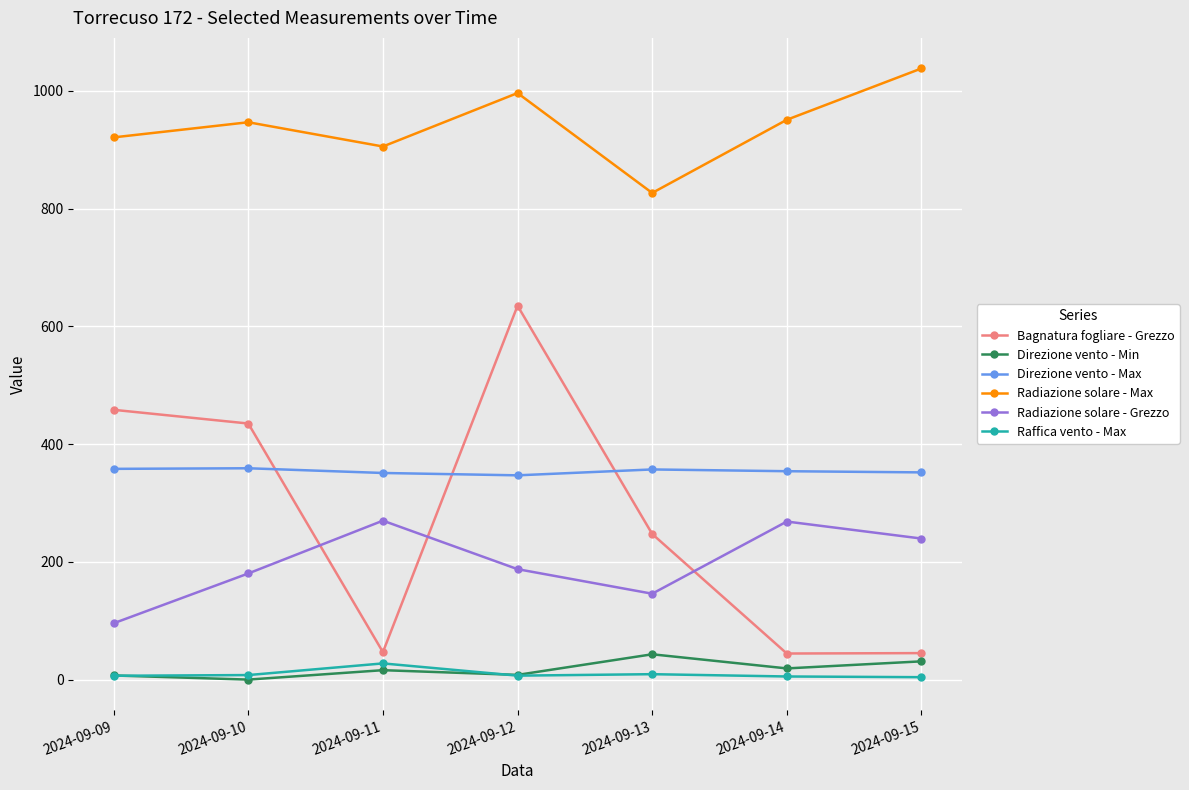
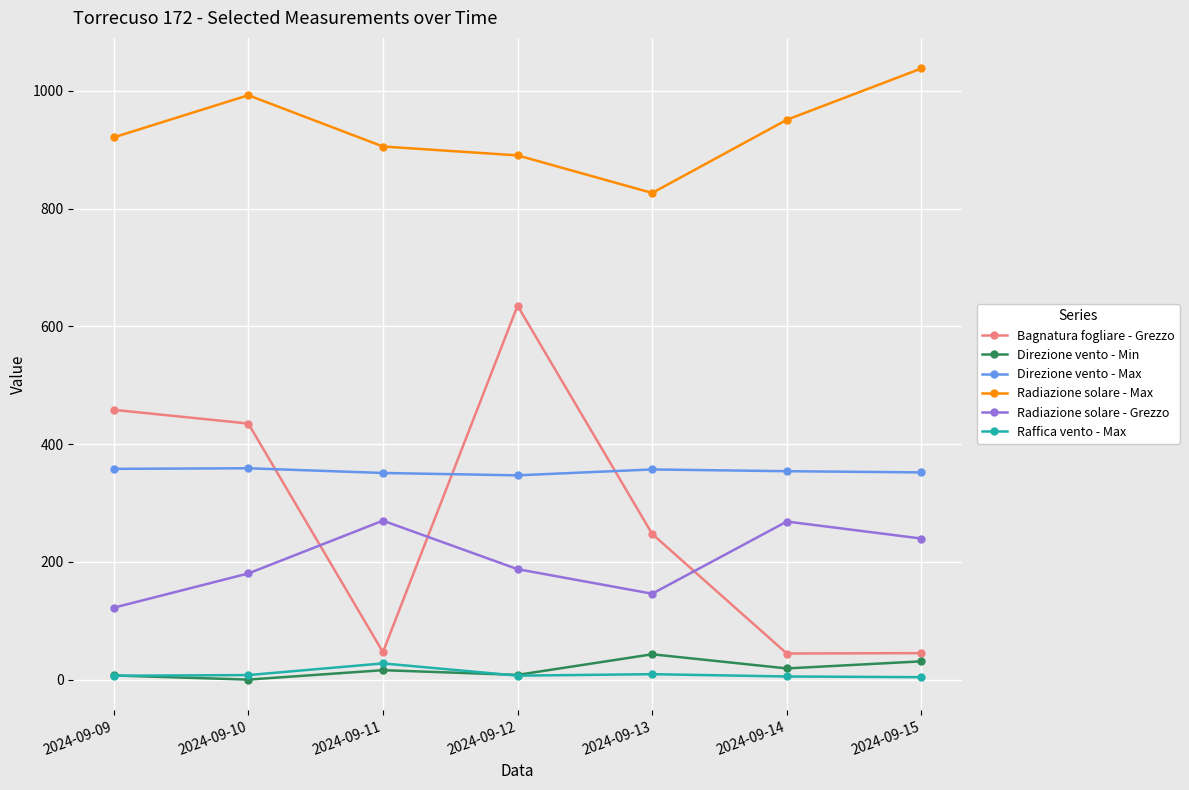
Radiazione solare - Grezzo, 2024-09-09: 100 -> 120
Radiazione solare - Max, 2024-09-10: 950 -> 990
Radiazione solare - Max, 2024-09-12: 1000 -> 890
